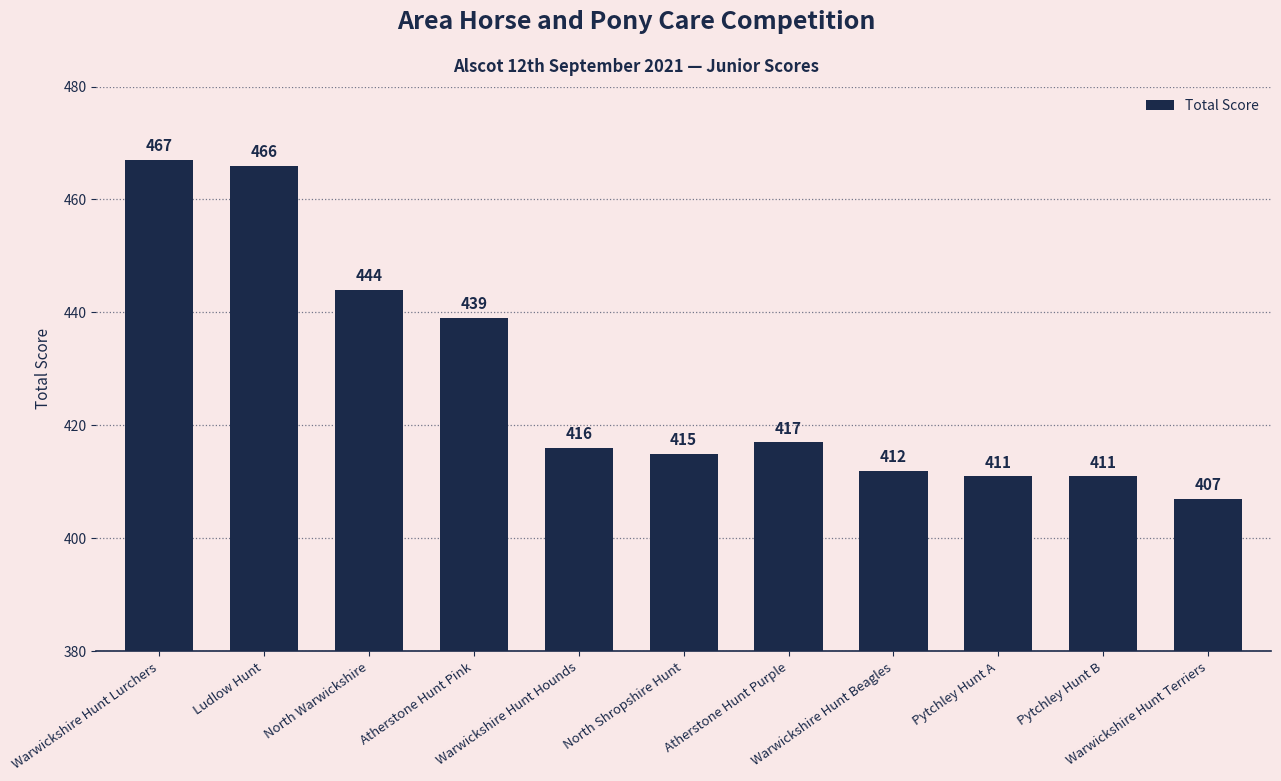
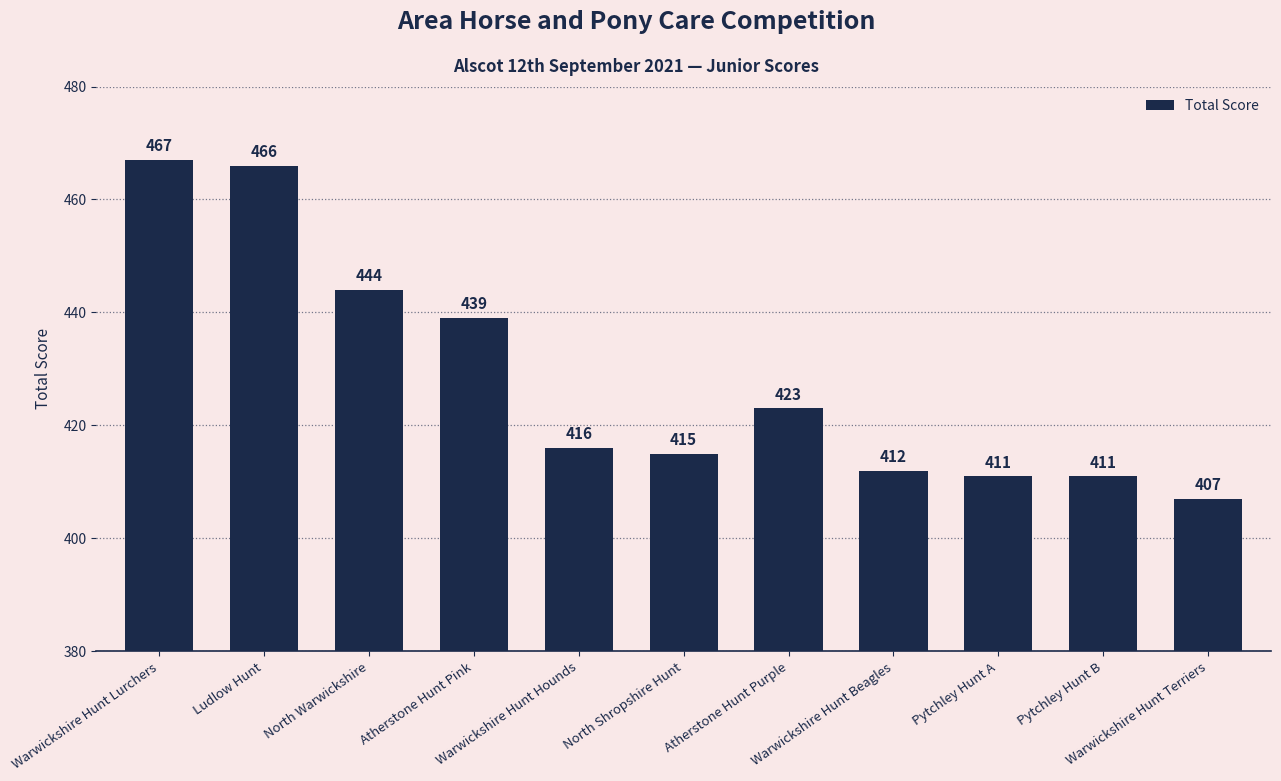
Atherstone Hunt Purple: 417 -> 423
